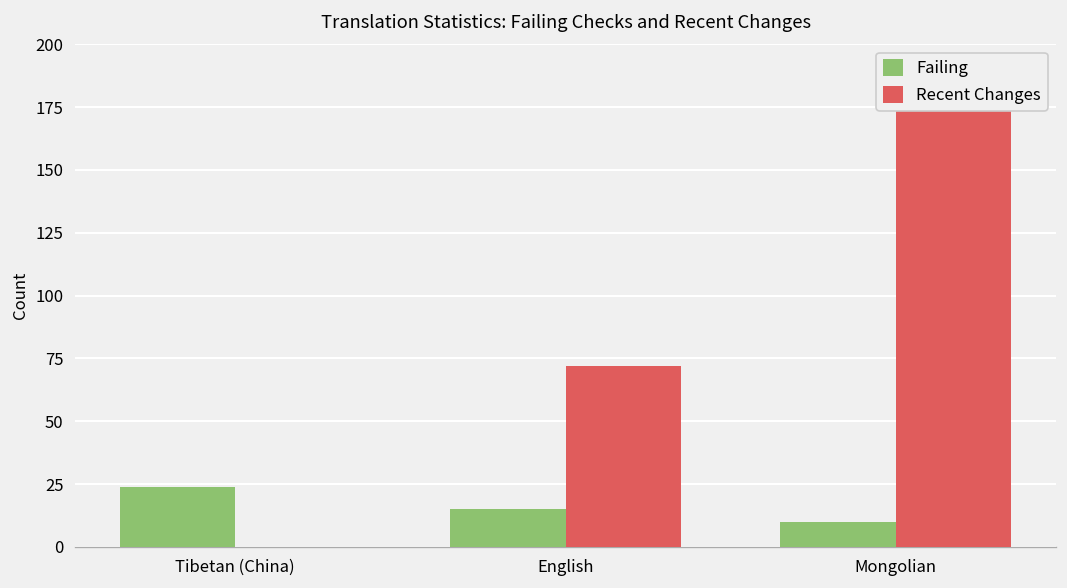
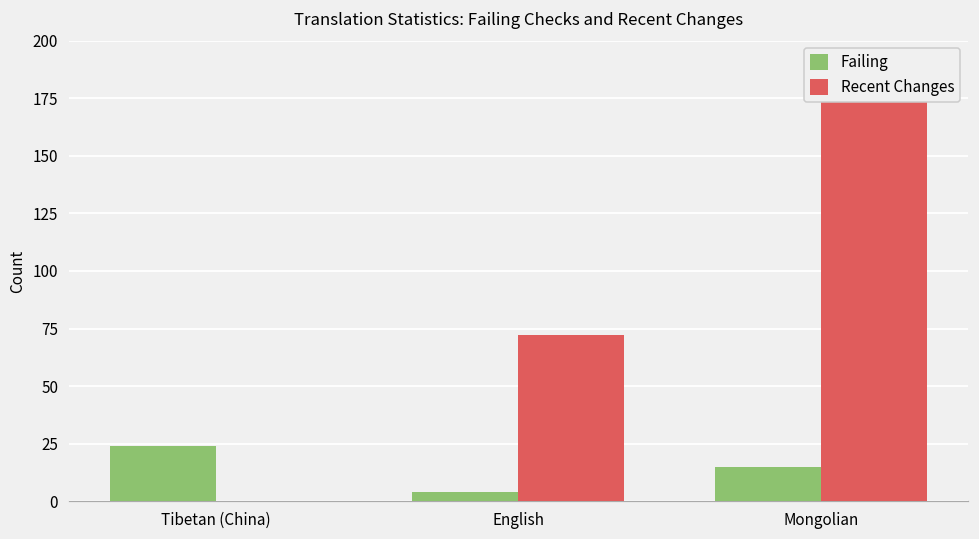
Failing, English: 15 -> 4
Failing, Mongolian: 10 -> 15
